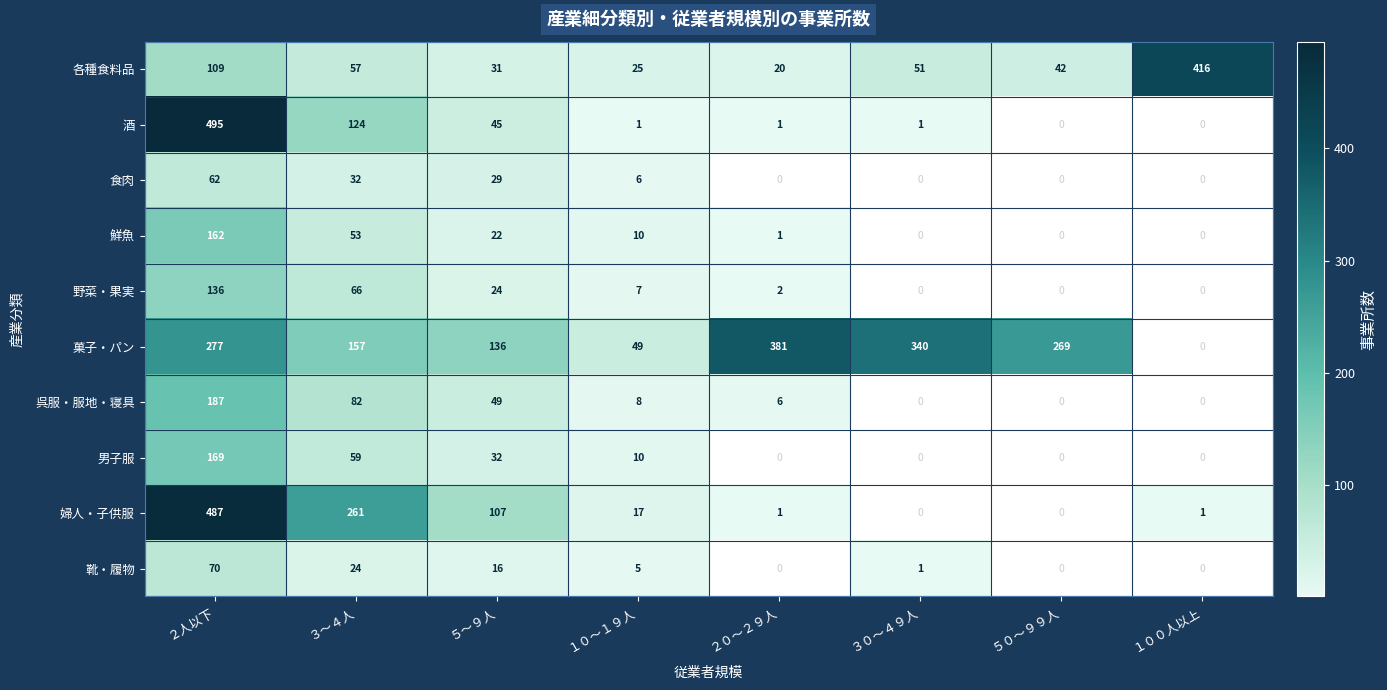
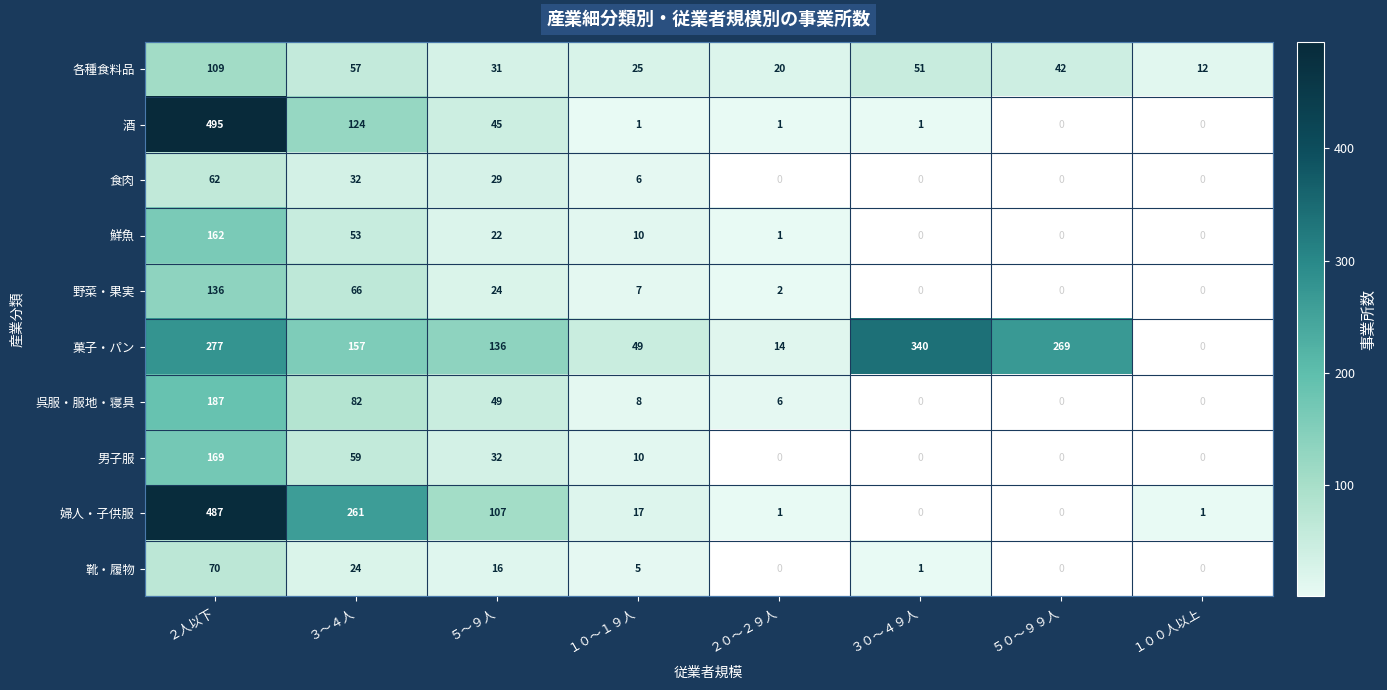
各種食料品, １００人以上: 416 -> 12
菓子・パン, ２０～２９人: 381 -> 14
